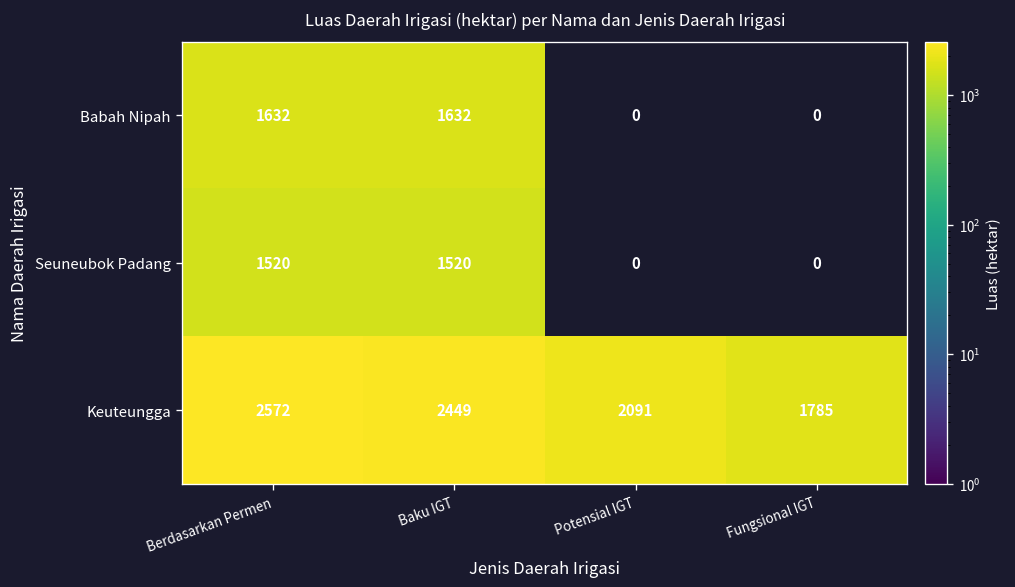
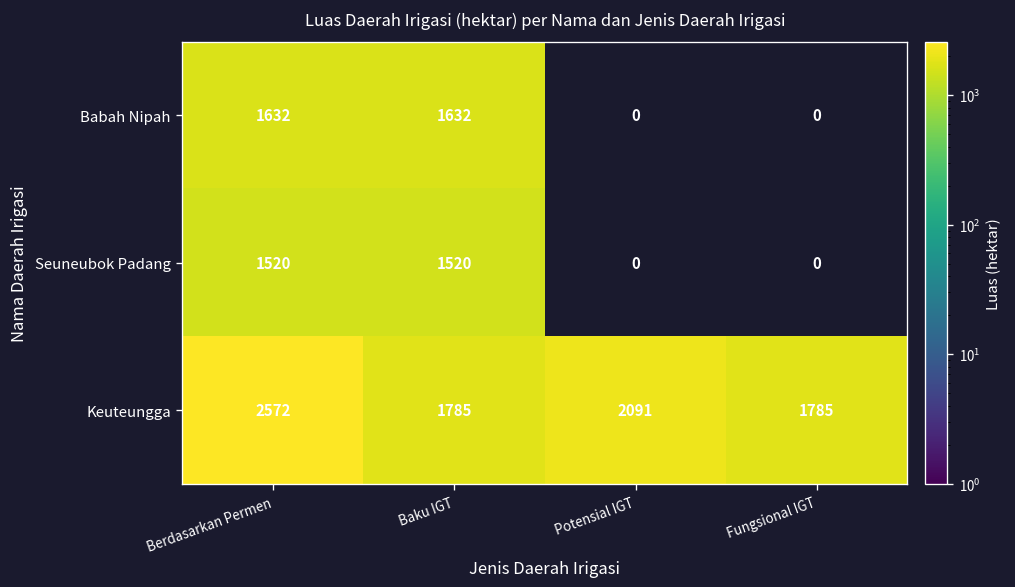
Keuteungga, Baku IGT: 2449 -> 1785
